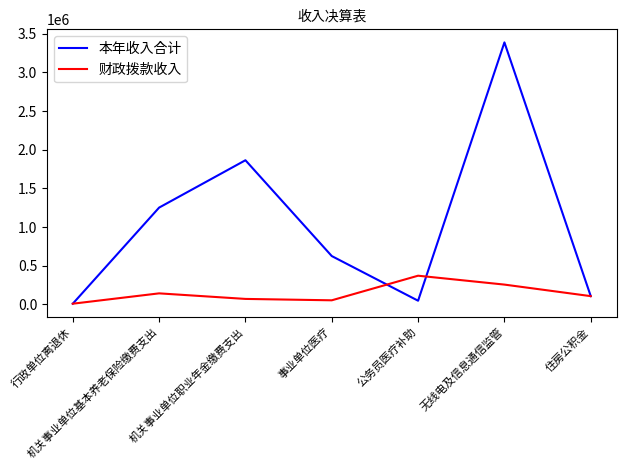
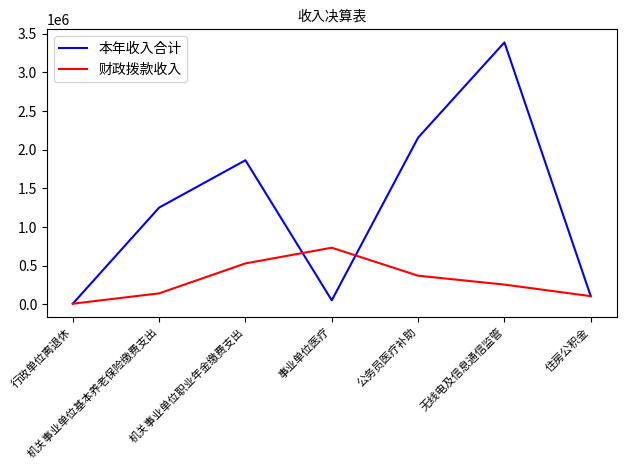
财政拨款收入, 机关事业单位职业年金缴费支出: 100000 -> 500000
本年收入合计, 事业单位医疗: 600000 -> 100000
财政拨款收入, 事业单位医疗: 100000 -> 700000
本年收入合计, 公务员医疗补助: 0 -> 2200000
